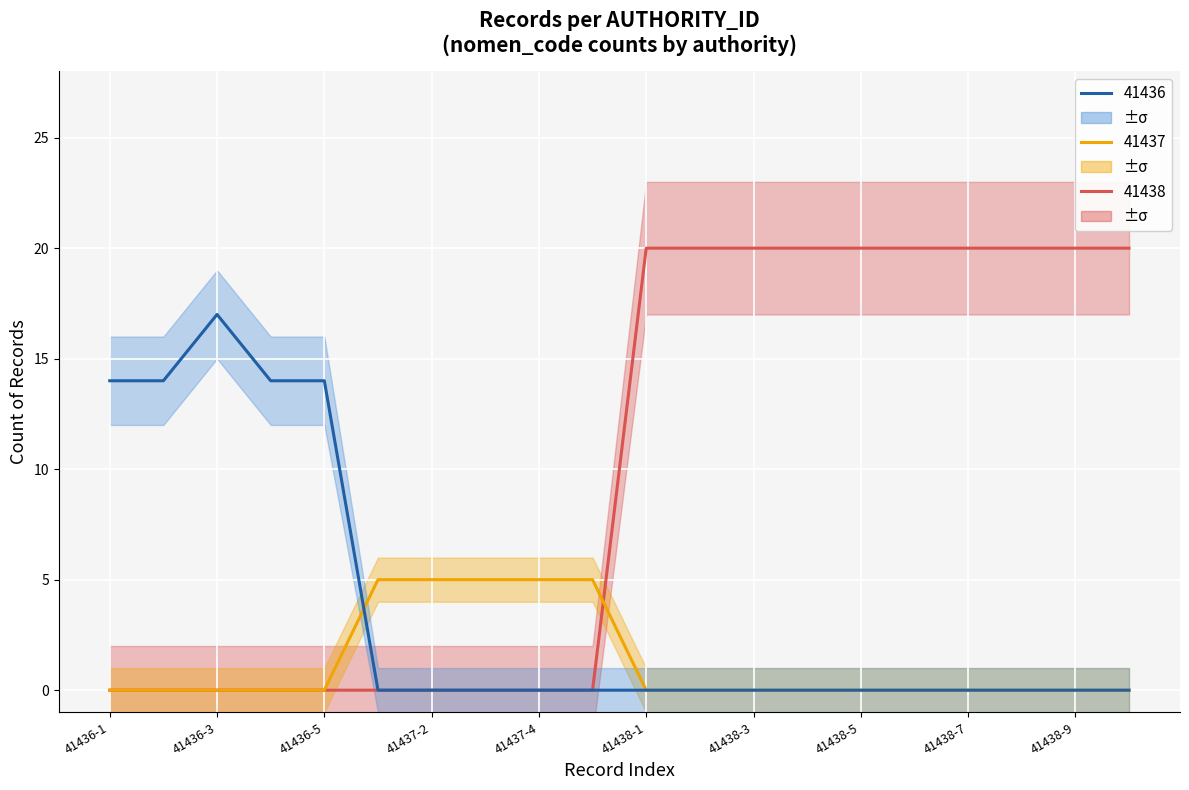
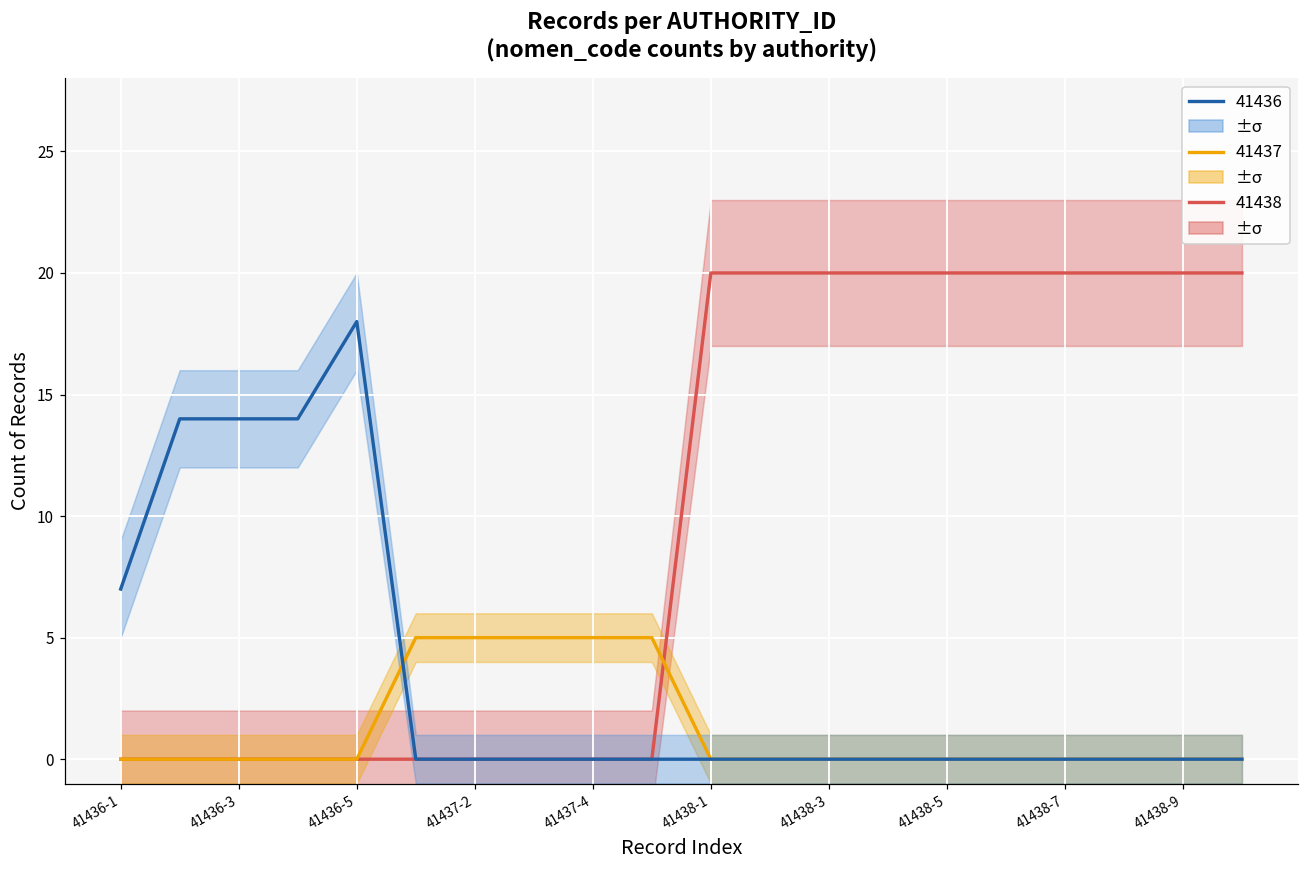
41436, 41436-1: 14 -> 7
41436, 41436-3: 17 -> 14
41436, 41436-5: 14 -> 18
